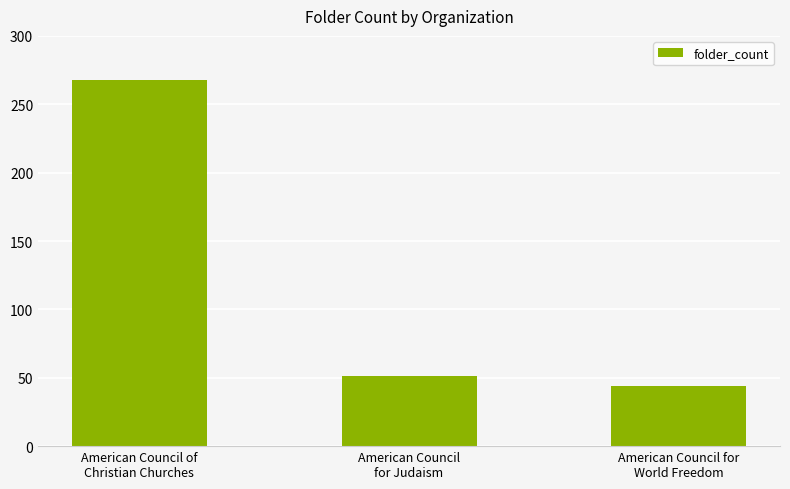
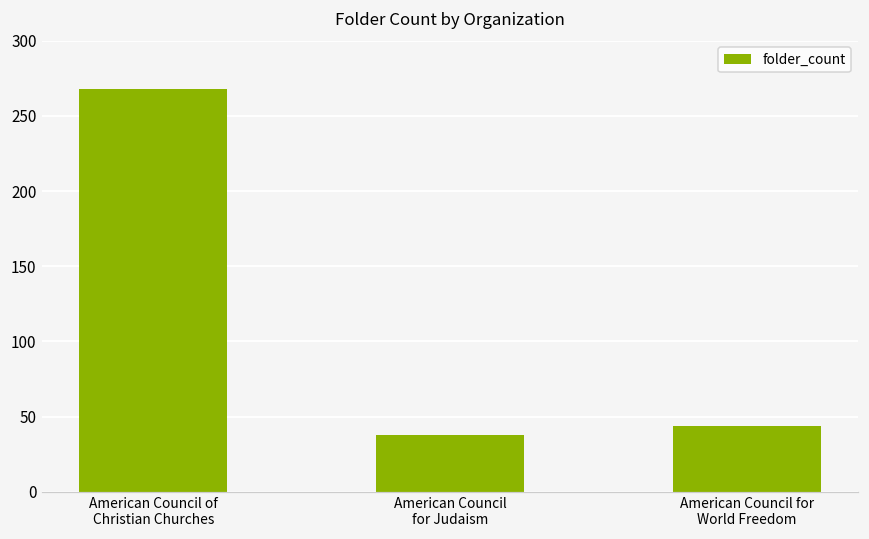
American Council for Judaism: 51 -> 38
